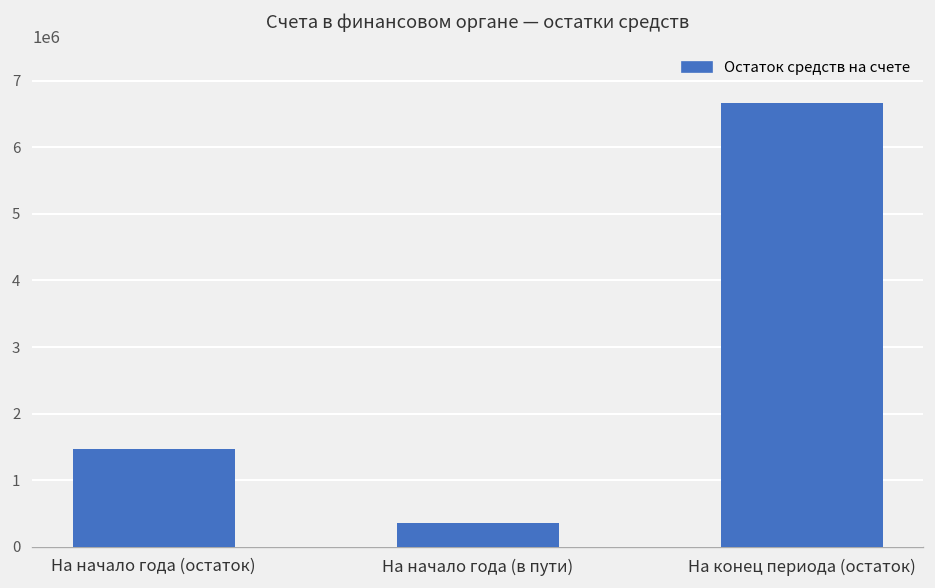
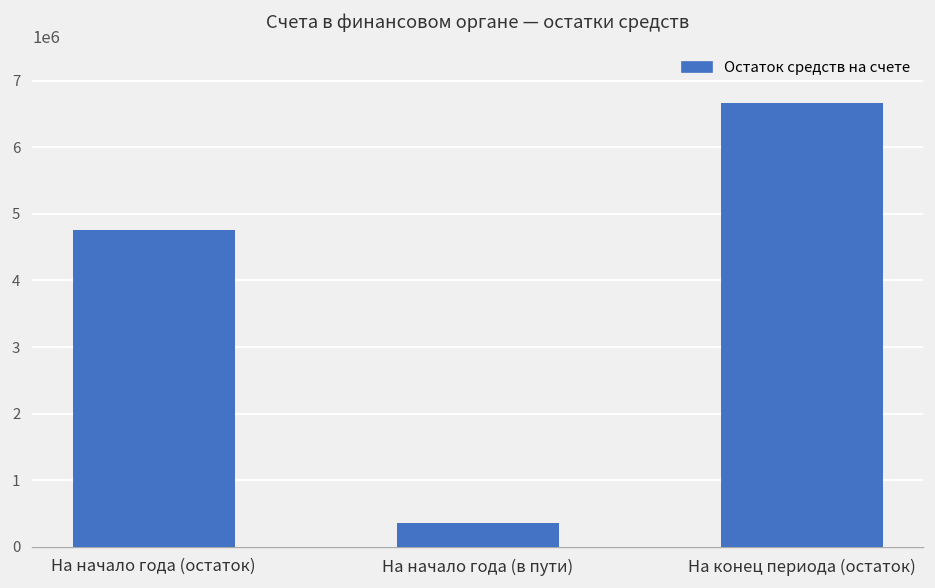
На начало года (остаток): 1500000 -> 4800000
